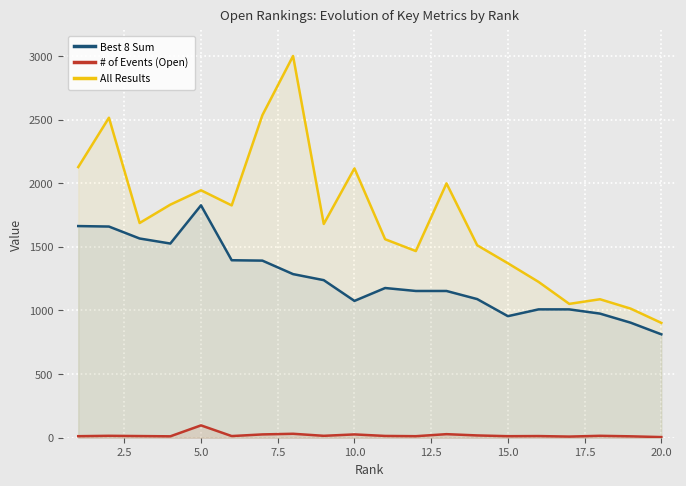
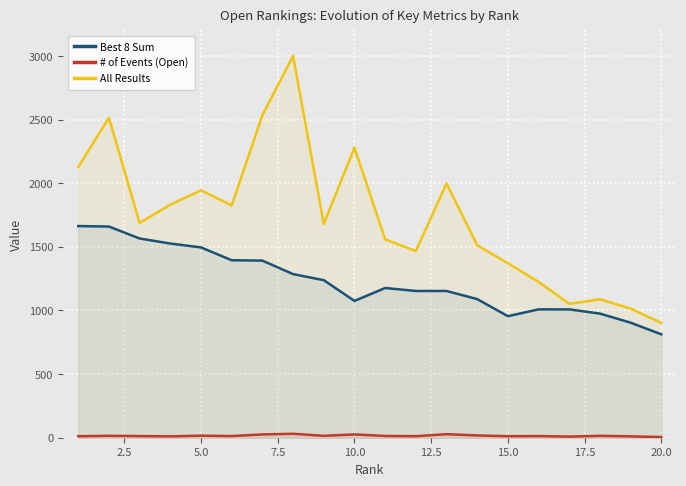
Best 8 Sum, 5.0: 1830 -> 1500
# of Events (Open), 5.0: 100 -> 20
All Results, 10.0: 2120 -> 2280
